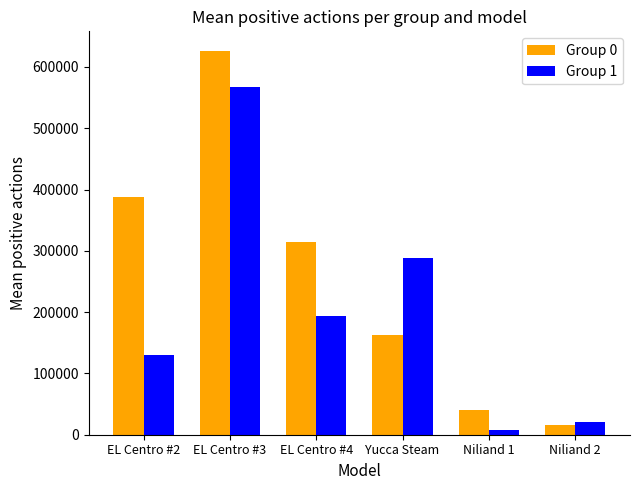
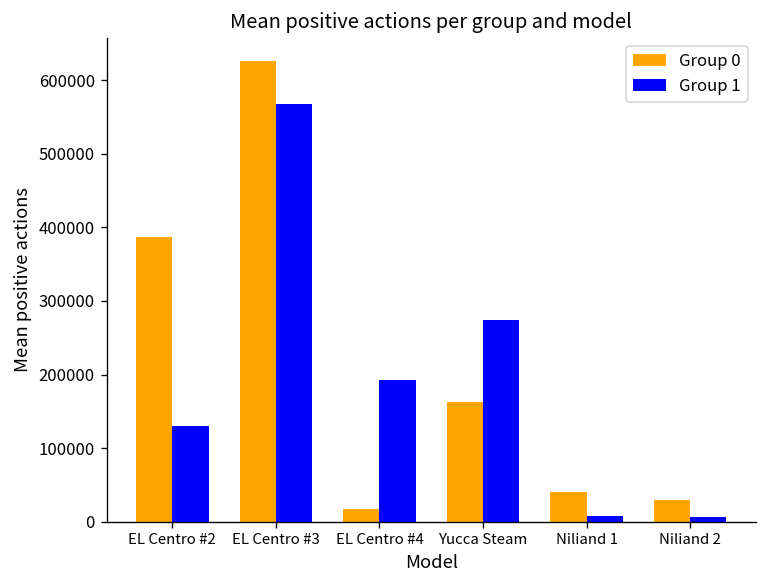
Group 0, EL Centro #4: 310000 -> 20000
Group 1, Yucca Steam: 290000 -> 270000
Group 0, Niliand 2: 20000 -> 30000
Group 1, Niliand 2: 20000 -> 10000
